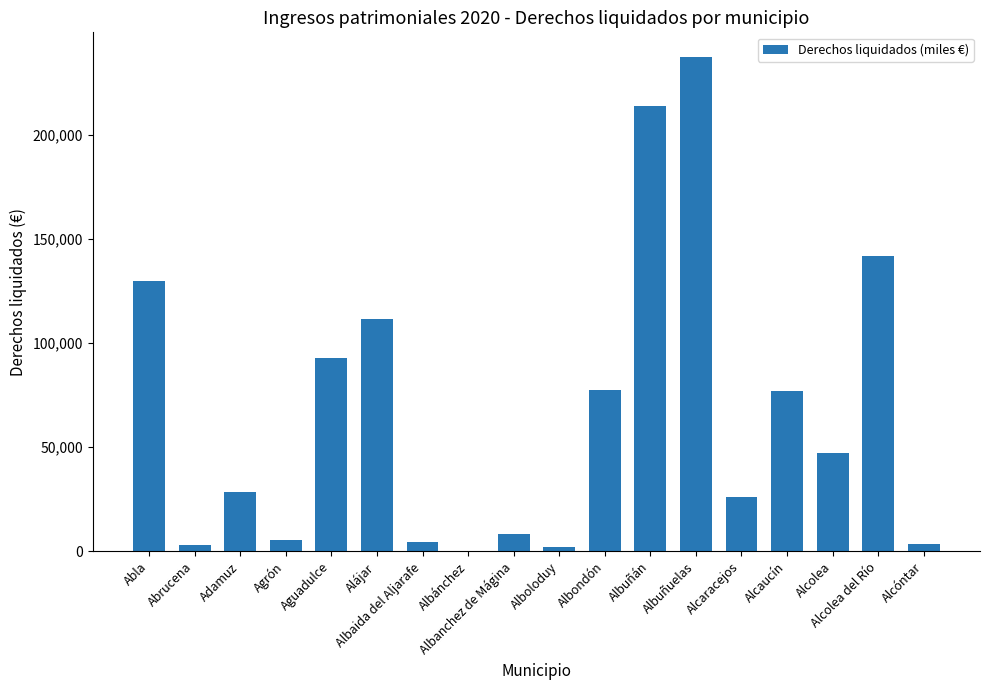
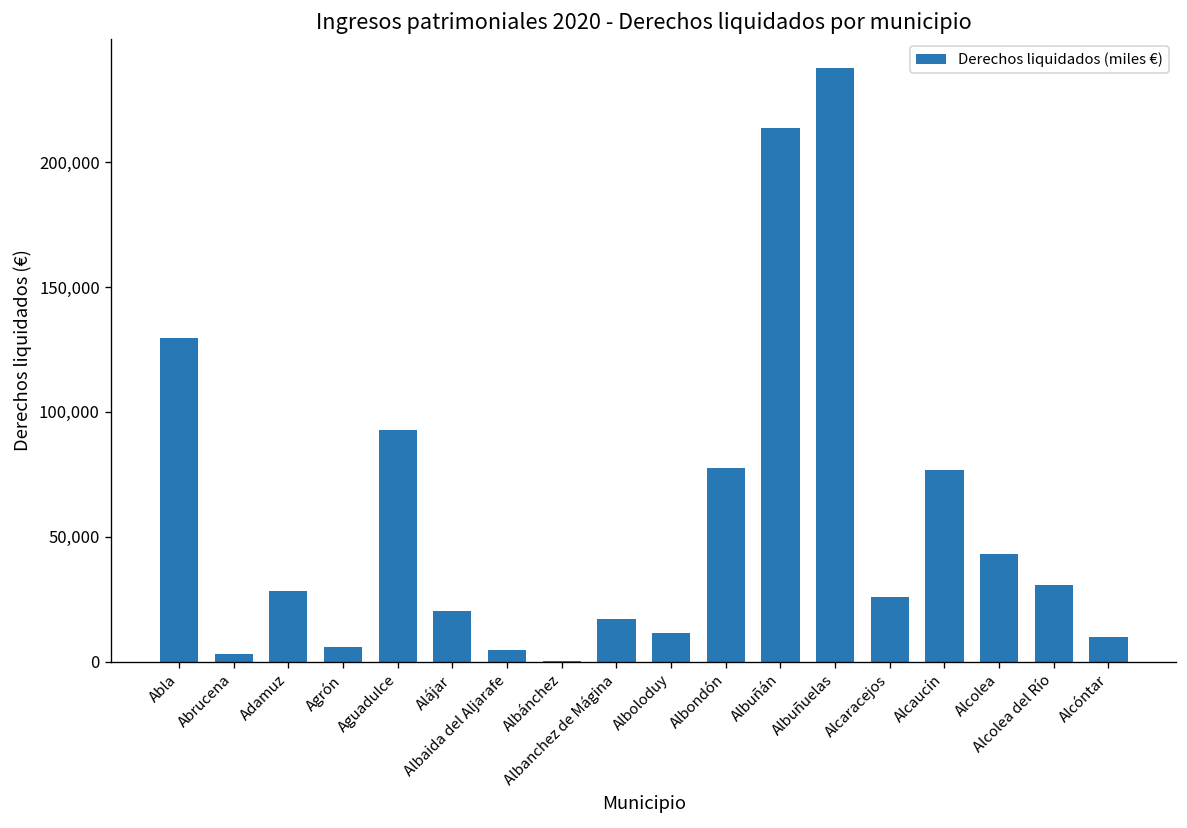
Alájar: 112,000 -> 20,000
Albanchez de Mágina: 8,000 -> 17,000
Alboloduy: 2,000 -> 12,000
Alcolea: 47,000 -> 43,000
Alcolea del Río: 142,000 -> 31,000
Alcóntar: 4,000 -> 10,000
